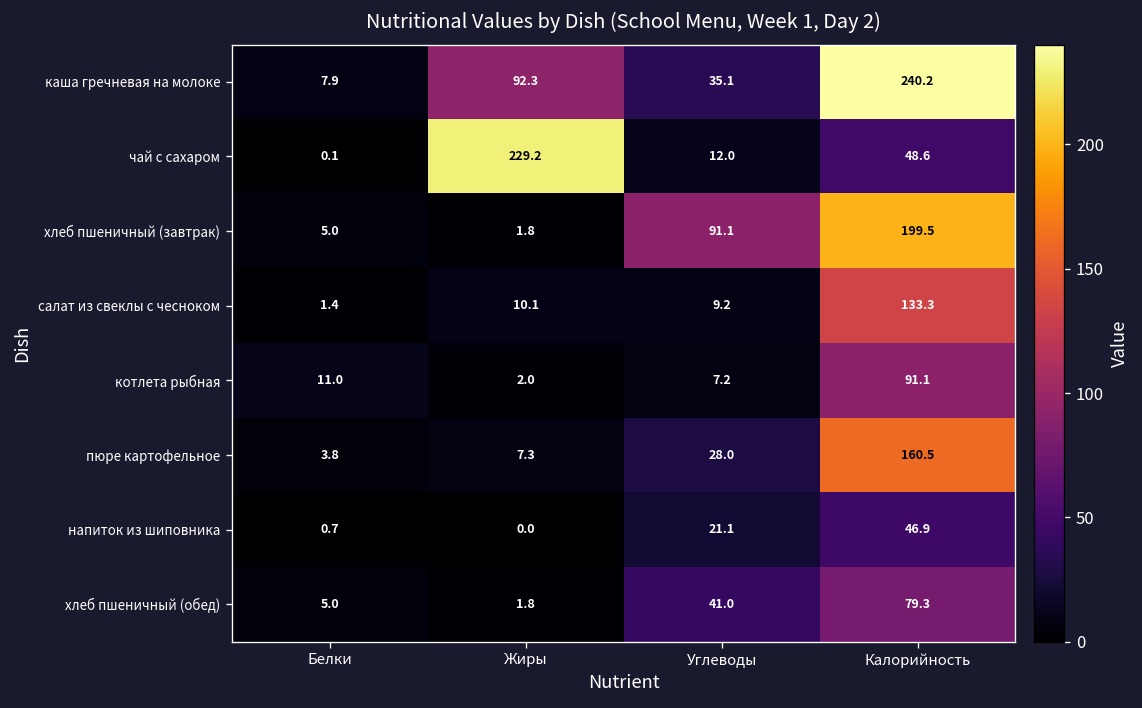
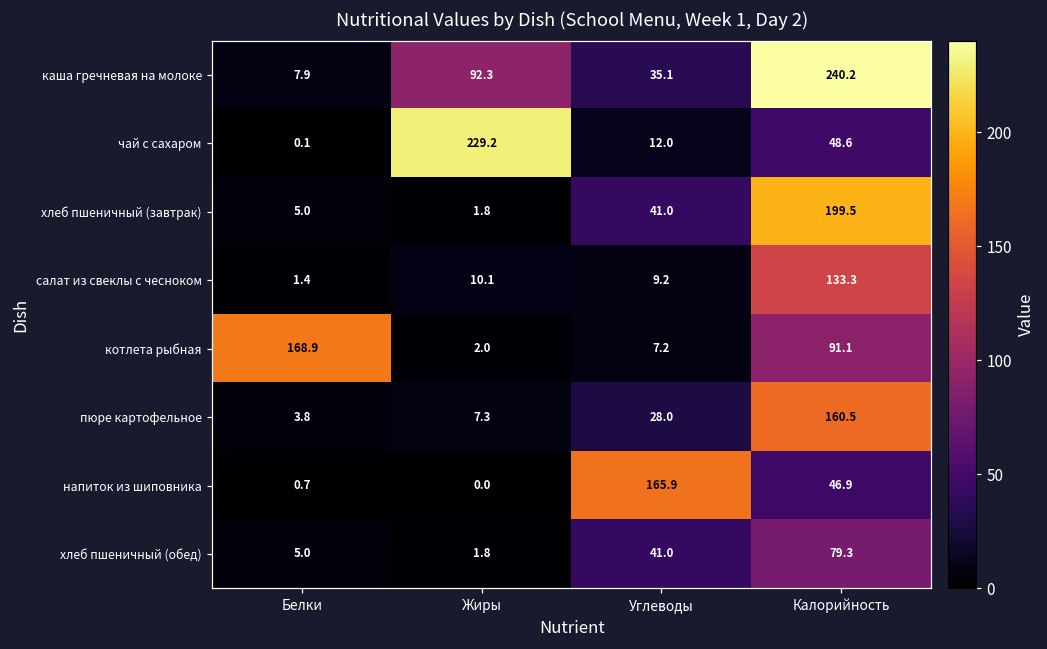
хлеб пшеничный (завтрак), Углеводы: 91.1 -> 41.0
котлета рыбная, Белки: 11.0 -> 168.9
напиток из шиповника, Углеводы: 21.1 -> 165.9
